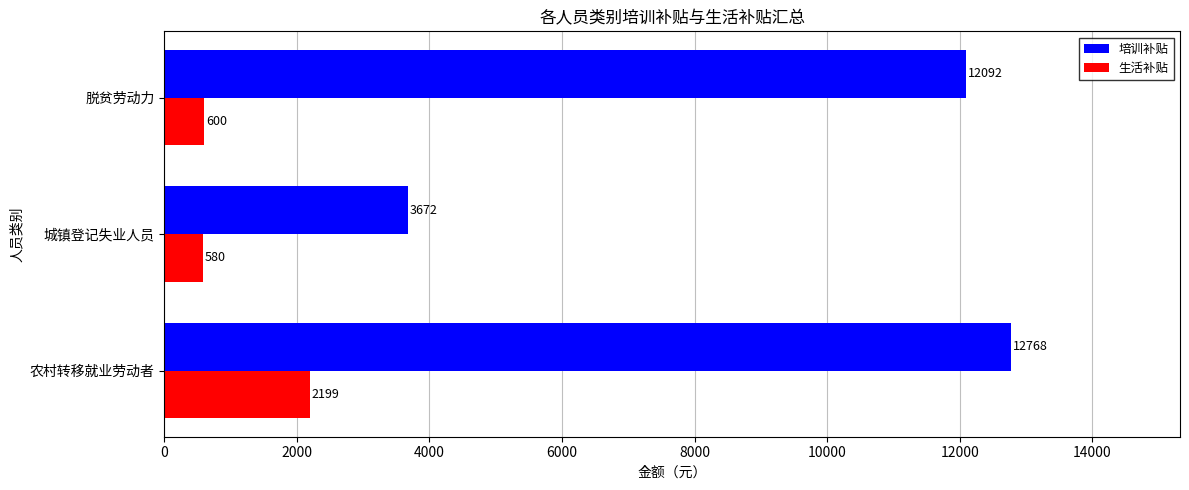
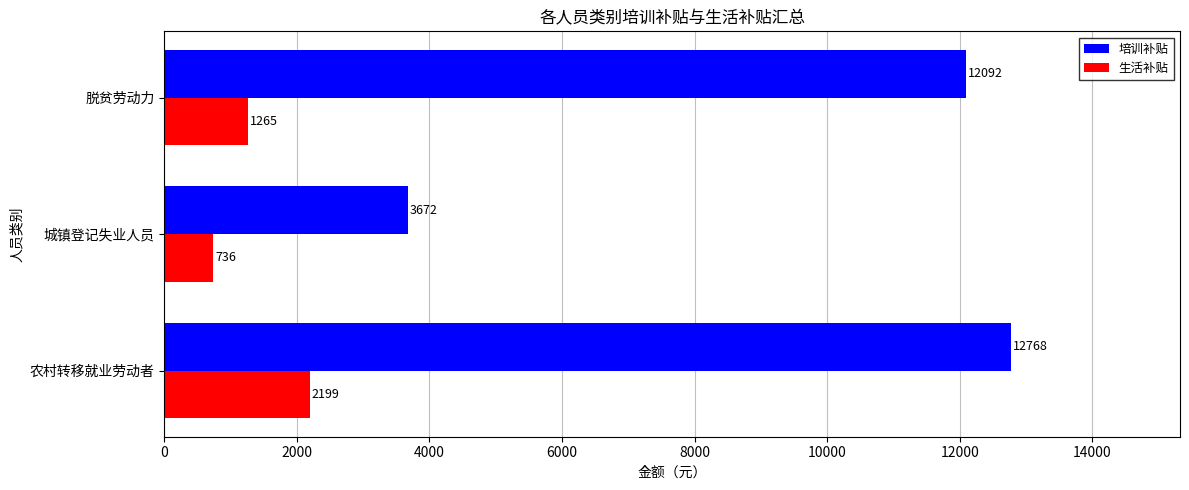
生活补贴, 脱贫劳动力: 600 -> 1265
生活补贴, 城镇登记失业人员: 580 -> 736
